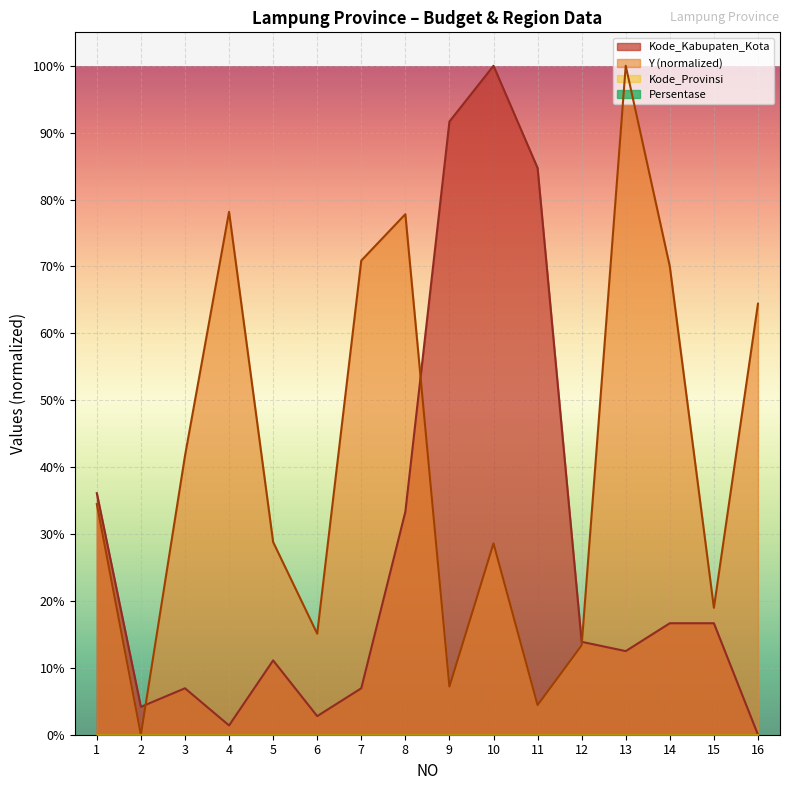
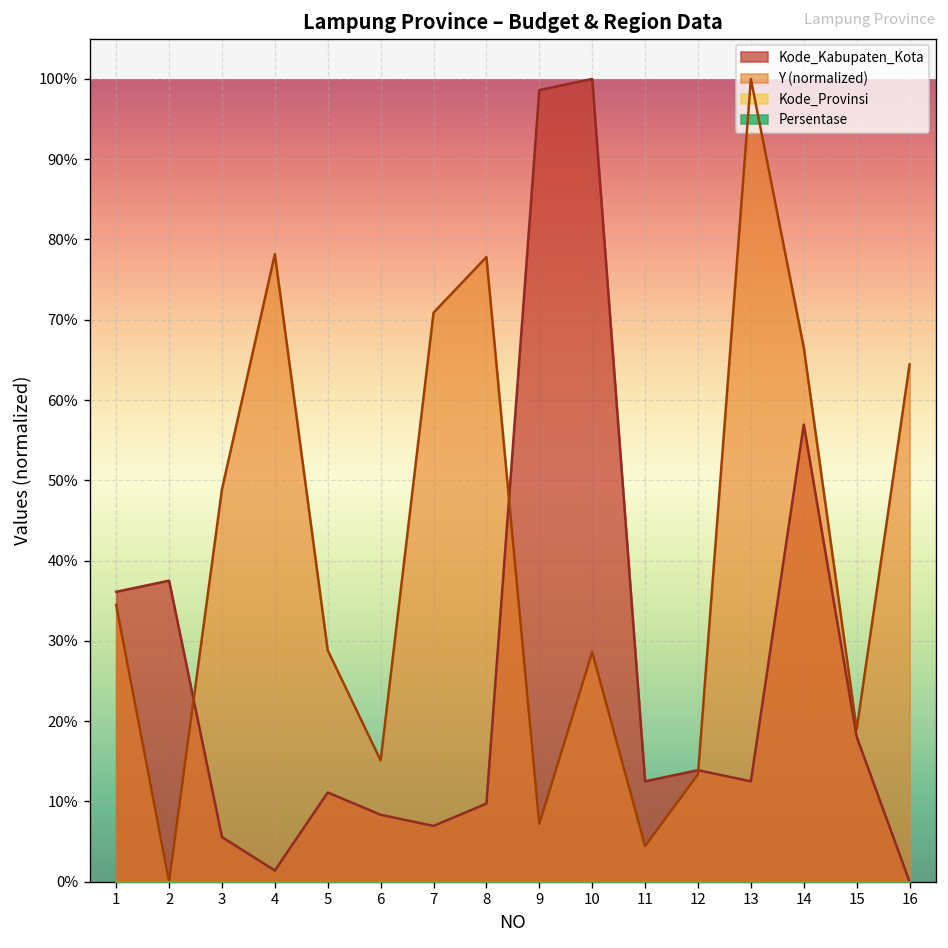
Kode_Kabupaten_Kota, 2: 4% -> 38%
Kode_Kabupaten_Kota, 3: 7% -> 6%
Y (normalized), 3: 42% -> 49%
Kode_Kabupaten_Kota, 6: 3% -> 8%
Kode_Kabupaten_Kota, 8: 33% -> 10%
Kode_Kabupaten_Kota, 9: 92% -> 99%
Kode_Kabupaten_Kota, 11: 85% -> 13%
Kode_Kabupaten_Kota, 14: 17% -> 57%
Y (normalized), 14: 70% -> 67%
Kode_Kabupaten_Kota, 15: 17% -> 18%
